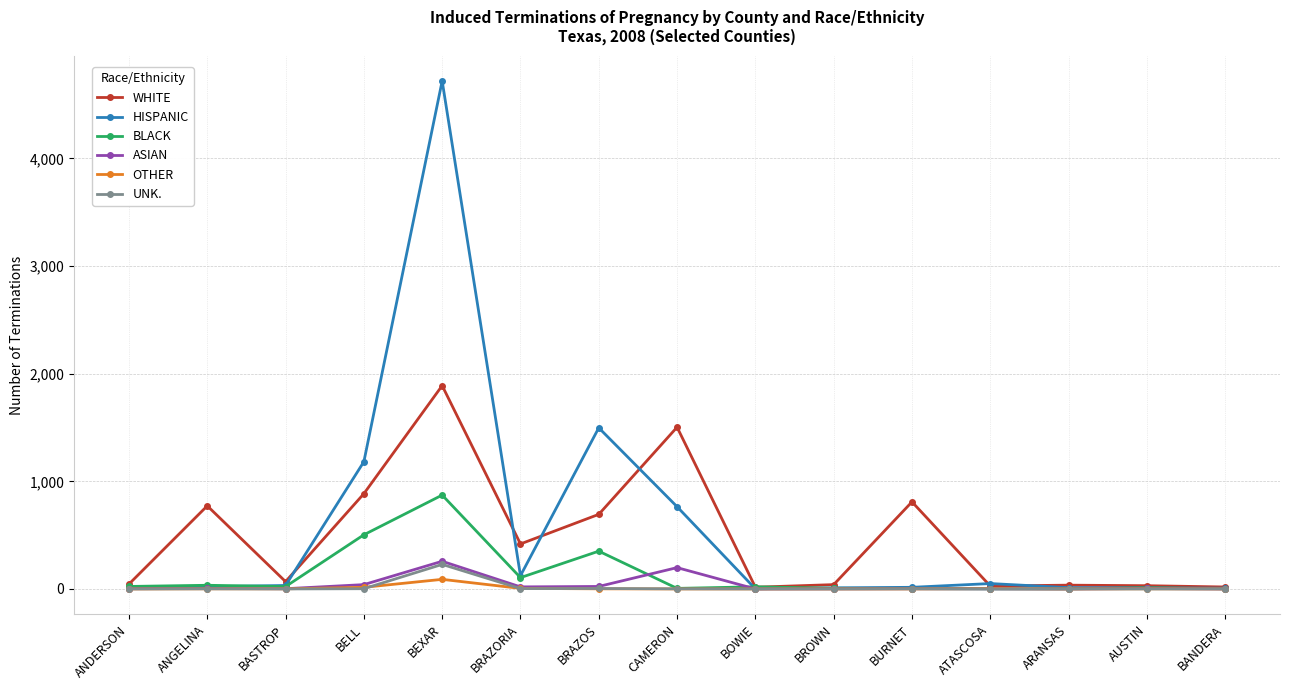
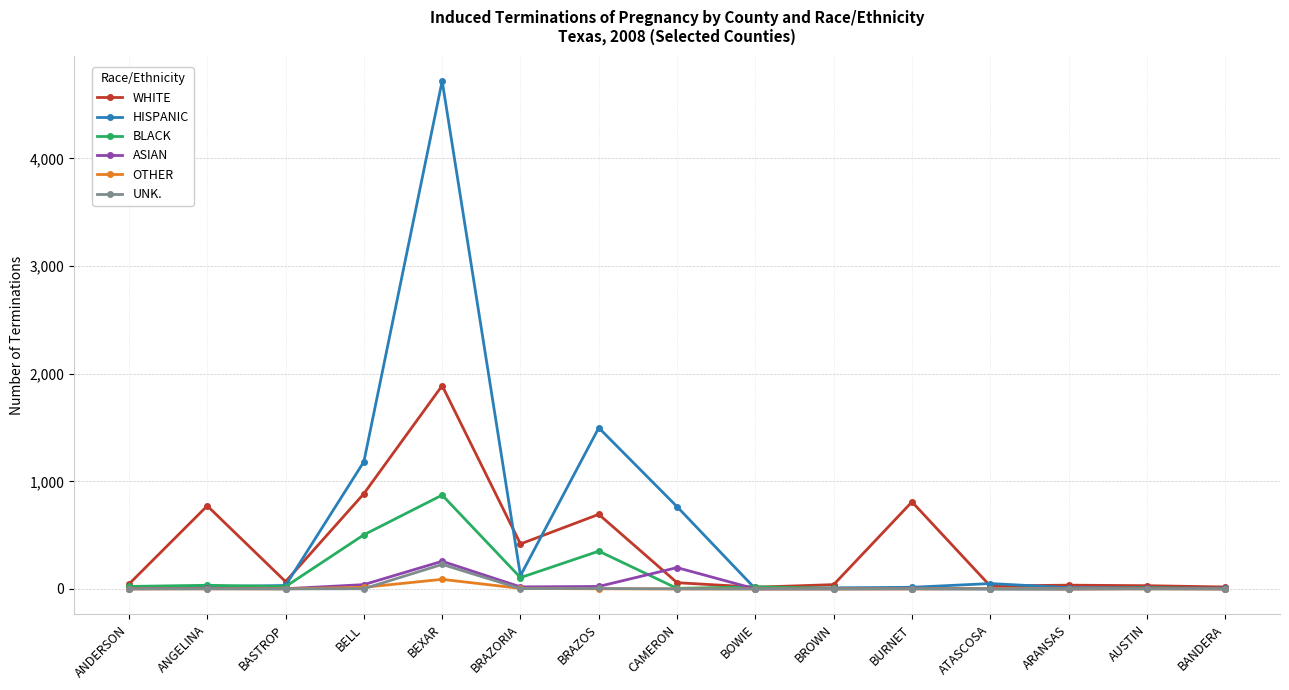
WHITE, CAMERON: 1,500 -> 60
